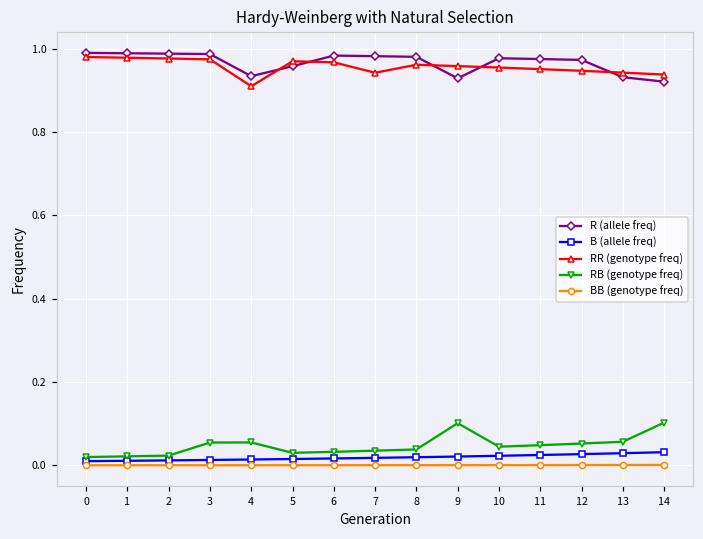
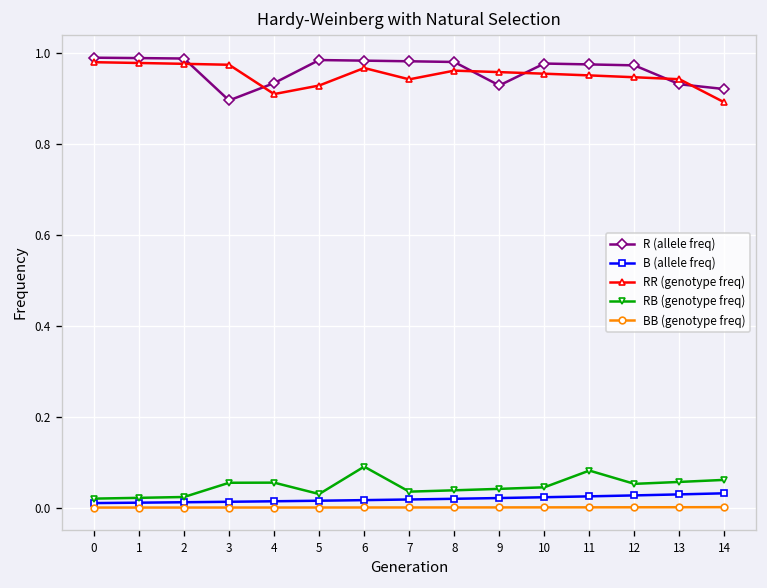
R (allele freq), 3: 0.99 -> 0.90
R (allele freq), 5: 0.96 -> 0.98
RR (genotype freq), 5: 0.97 -> 0.93
RB (genotype freq), 6: 0.03 -> 0.09
RB (genotype freq), 9: 0.10 -> 0.04
RB (genotype freq), 11: 0.05 -> 0.08
RR (genotype freq), 14: 0.94 -> 0.89
RB (genotype freq), 14: 0.10 -> 0.06
